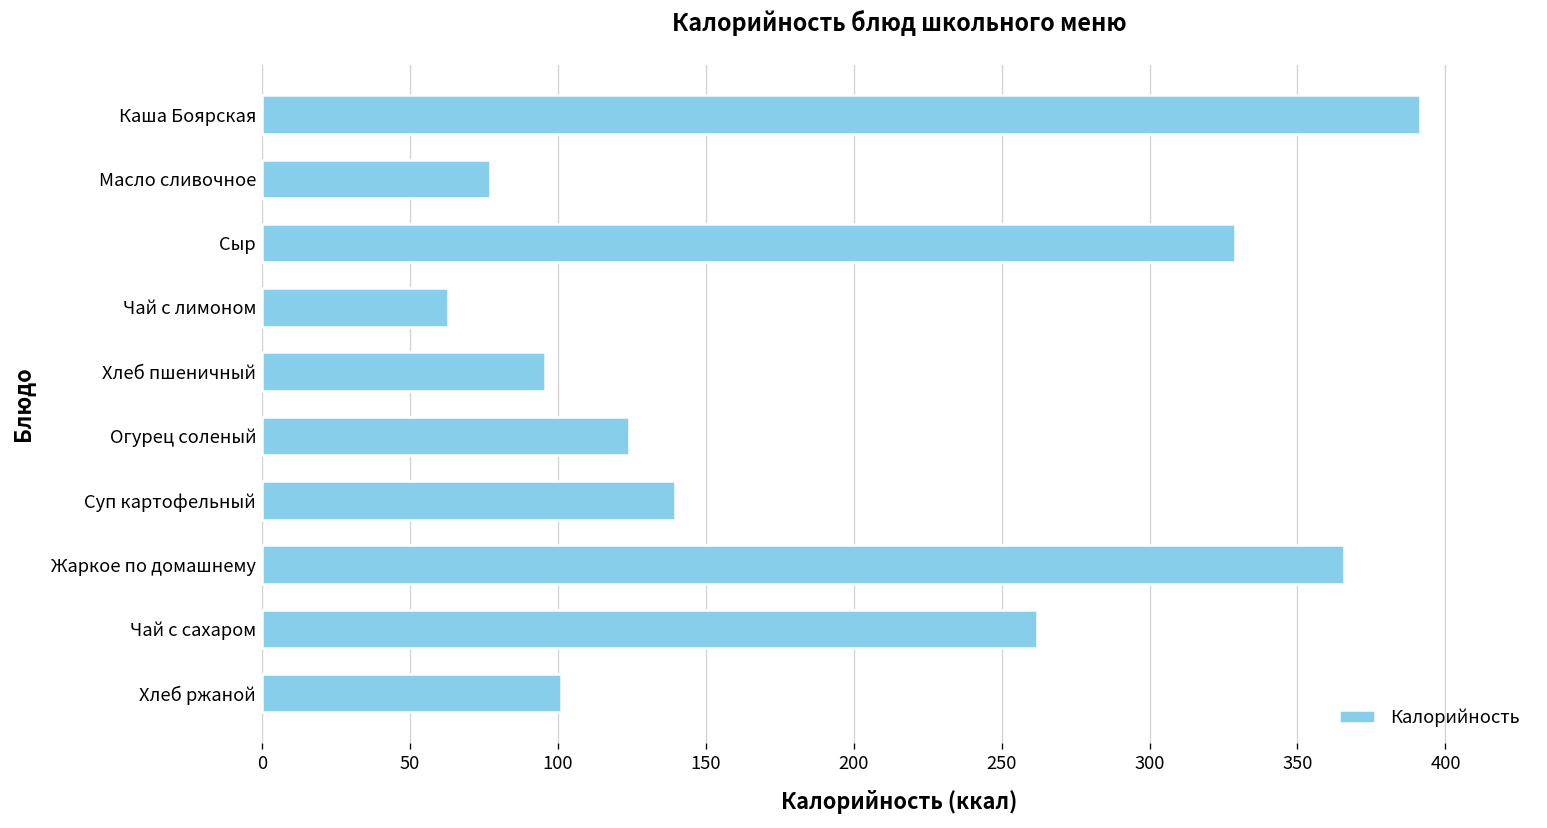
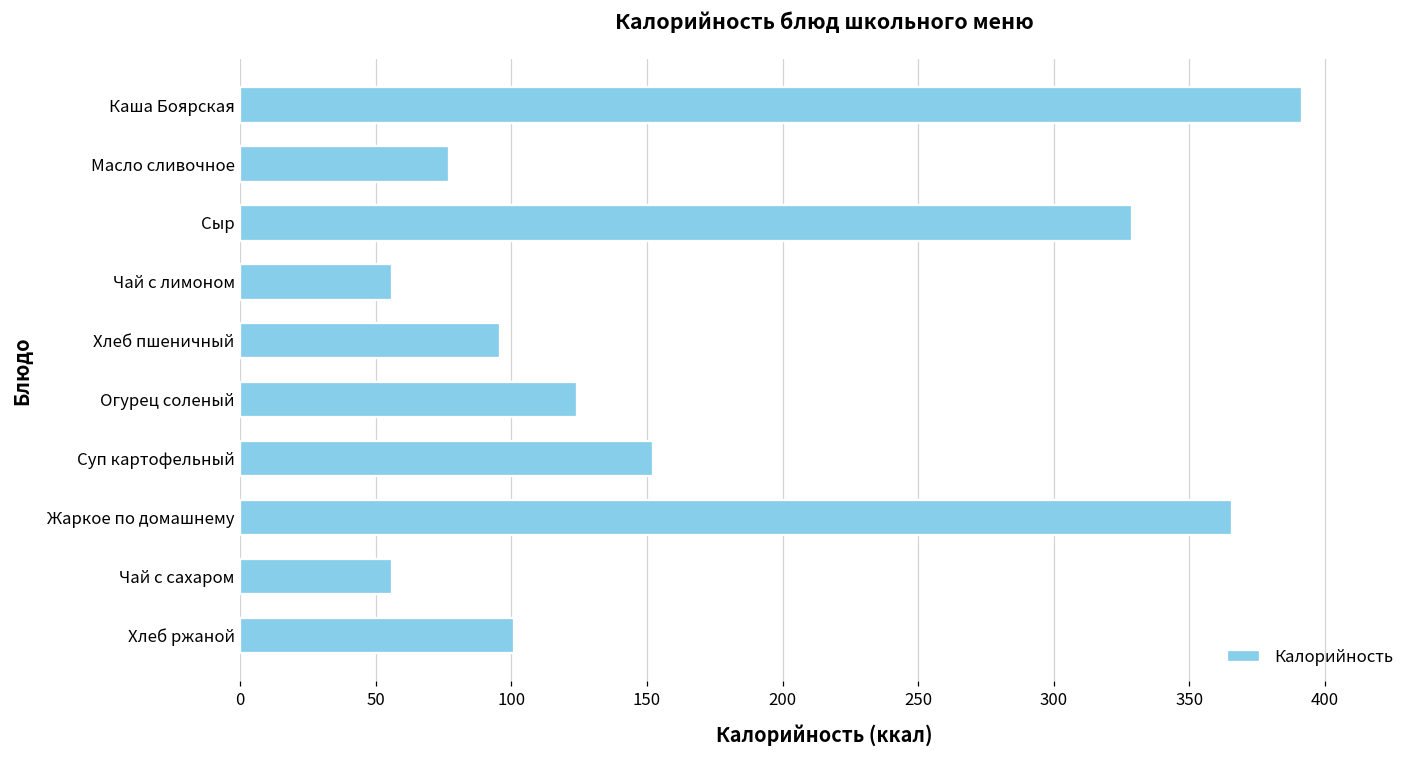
Чай с лимоном: 63 -> 56
Суп картофельный: 140 -> 152
Чай с сахаром: 262 -> 56
